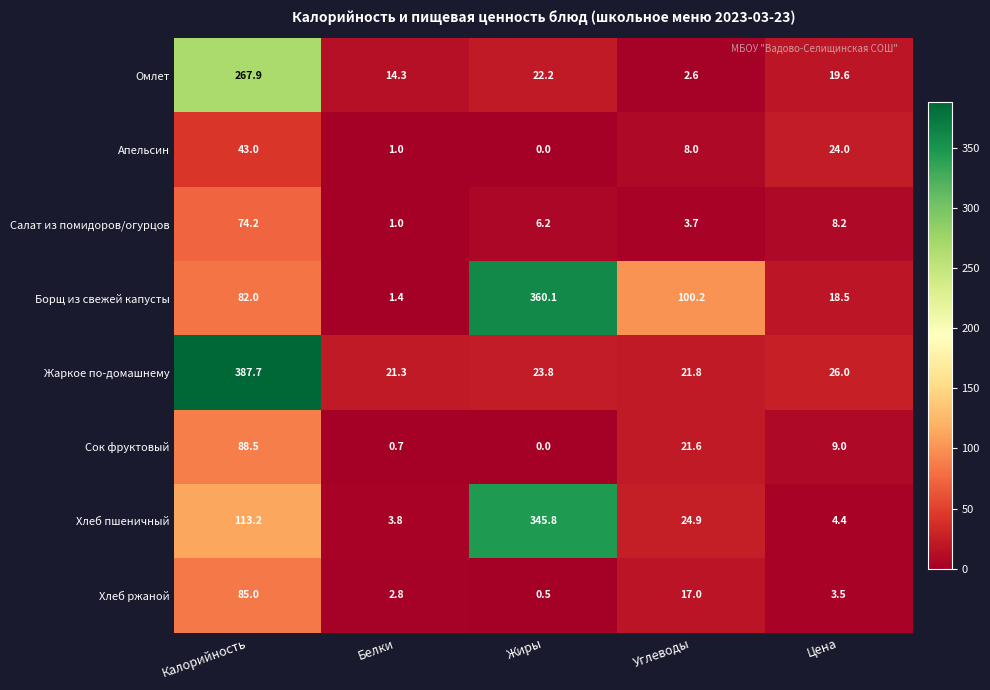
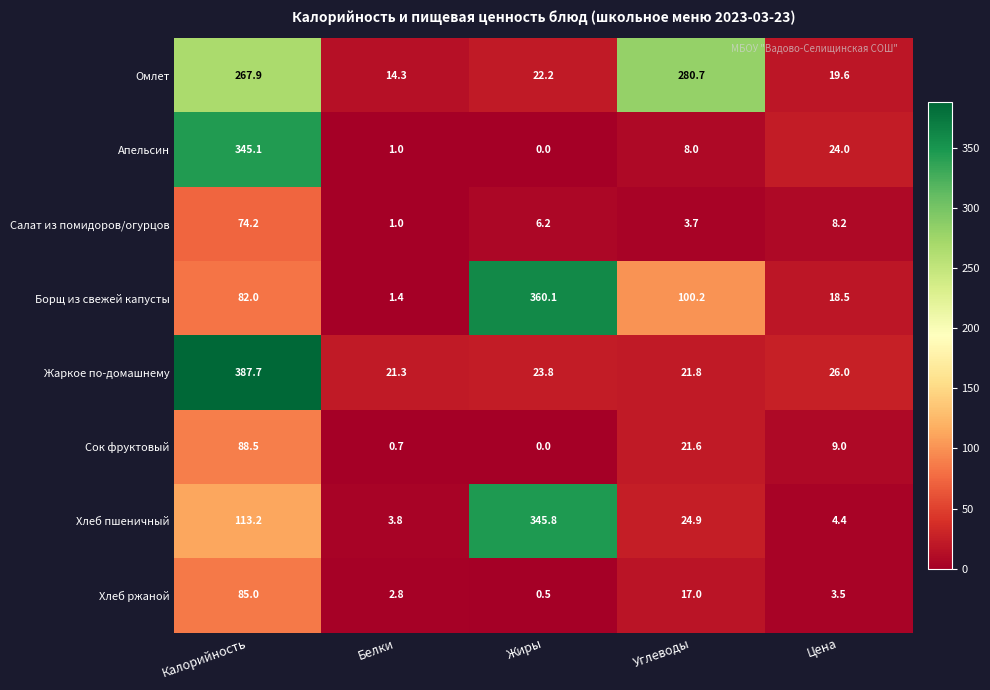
Омлет, Углеводы: 2.6 -> 280.7
Апельсин, Калорийность: 43.0 -> 345.1
